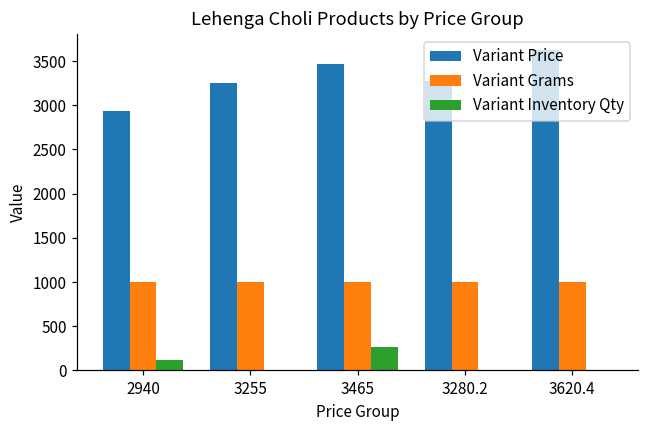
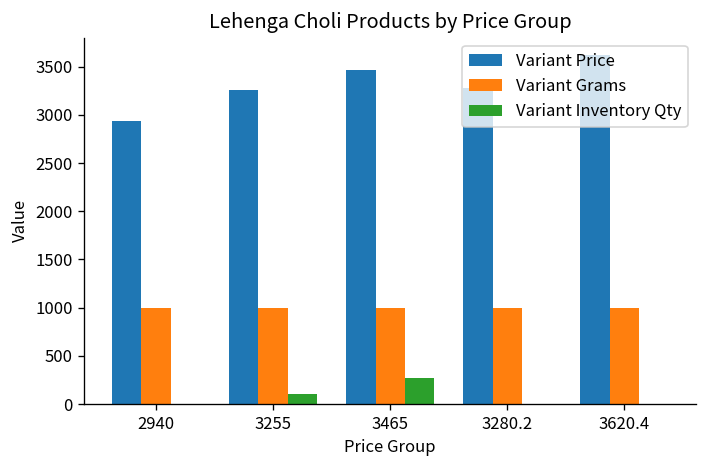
Variant Inventory Qty, 2940: 100 -> 0
Variant Inventory Qty, 3255: 0 -> 100
